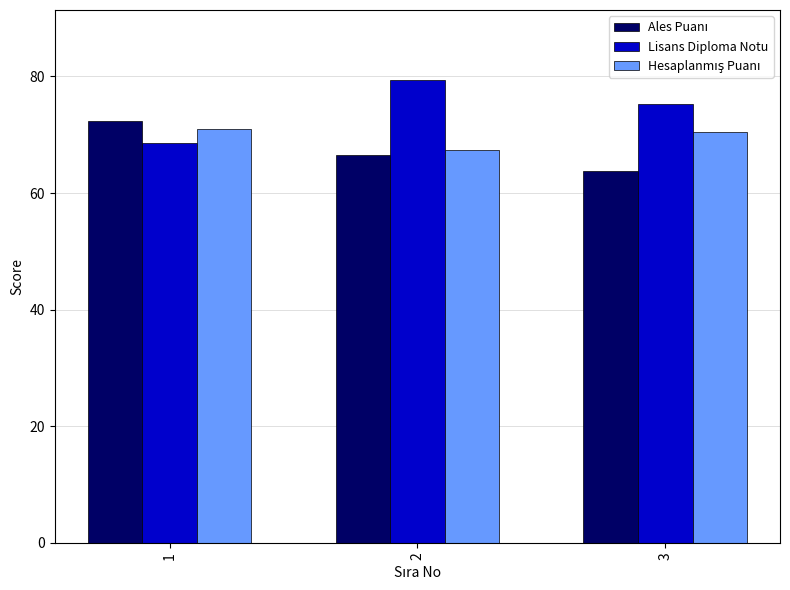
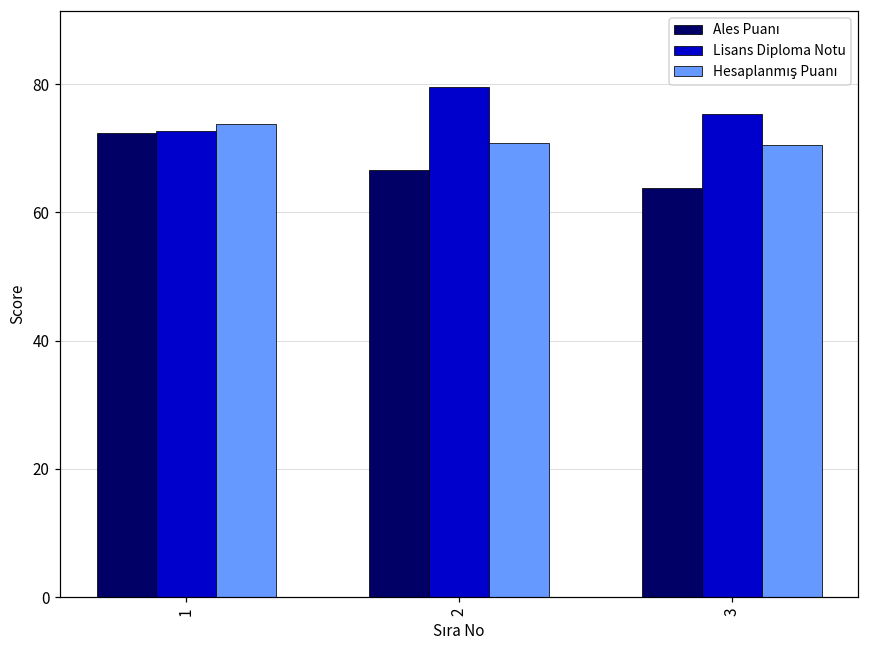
Lisans Diploma Notu, 1: 69 -> 73
Hesaplanmış Puanı, 1: 71 -> 74
Hesaplanmış Puanı, 2: 67 -> 71
